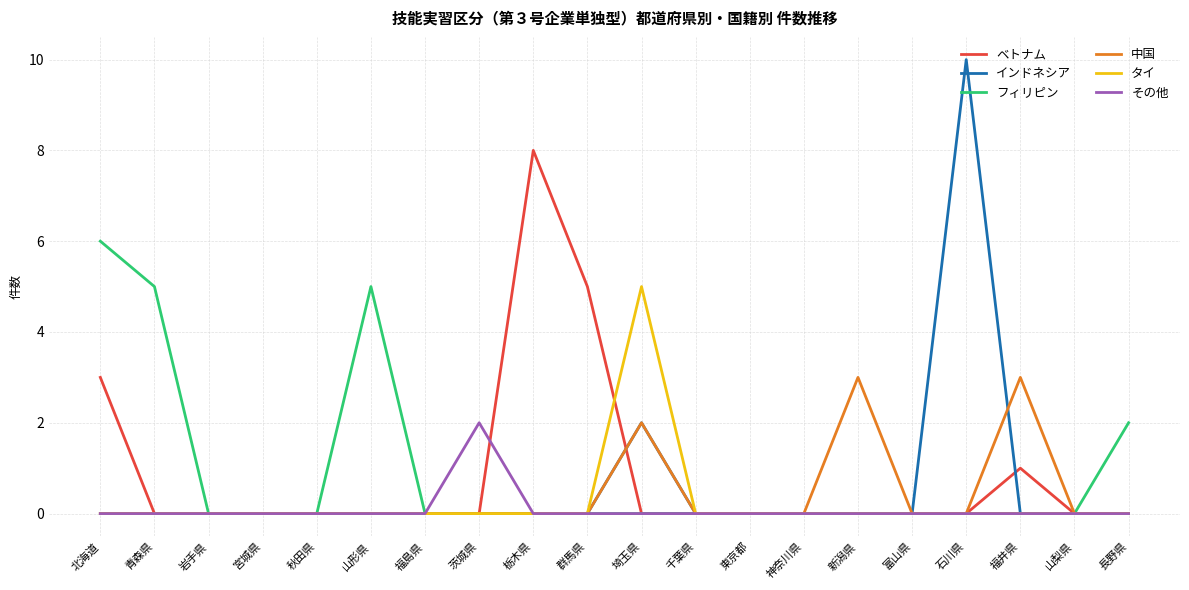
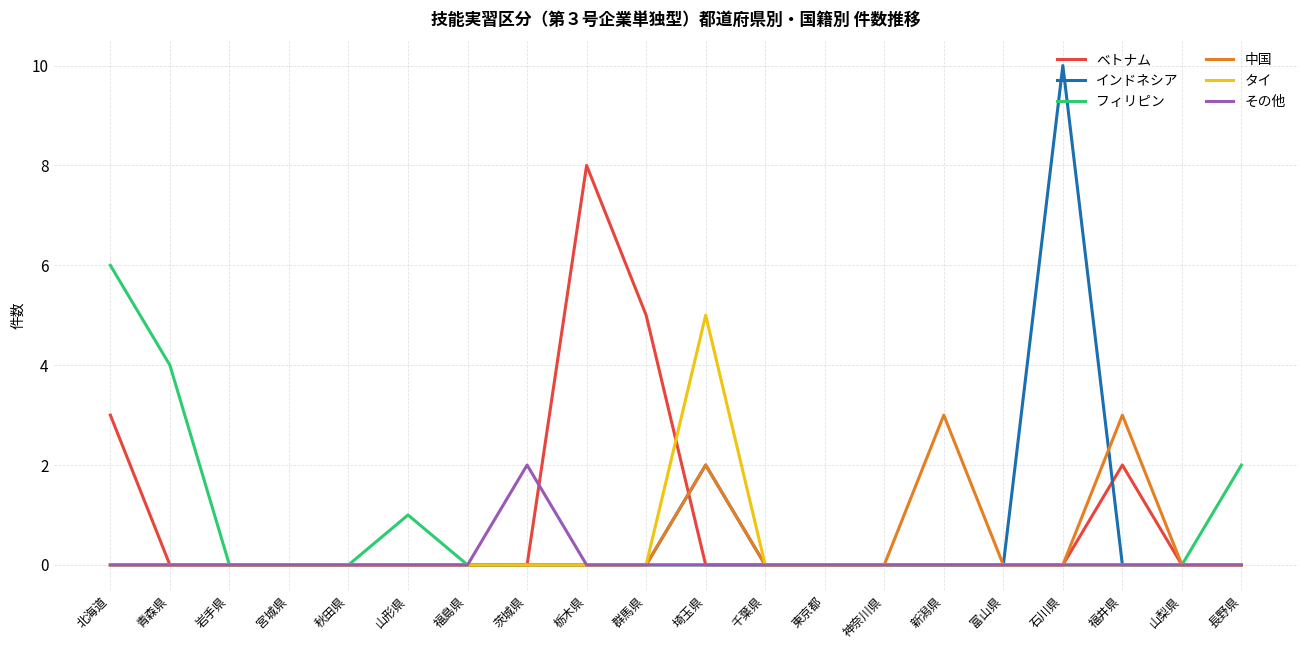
フィリピン, 青森県: 5 -> 4
フィリピン, 山形県: 5 -> 1
ベトナム, 福井県: 1 -> 2
